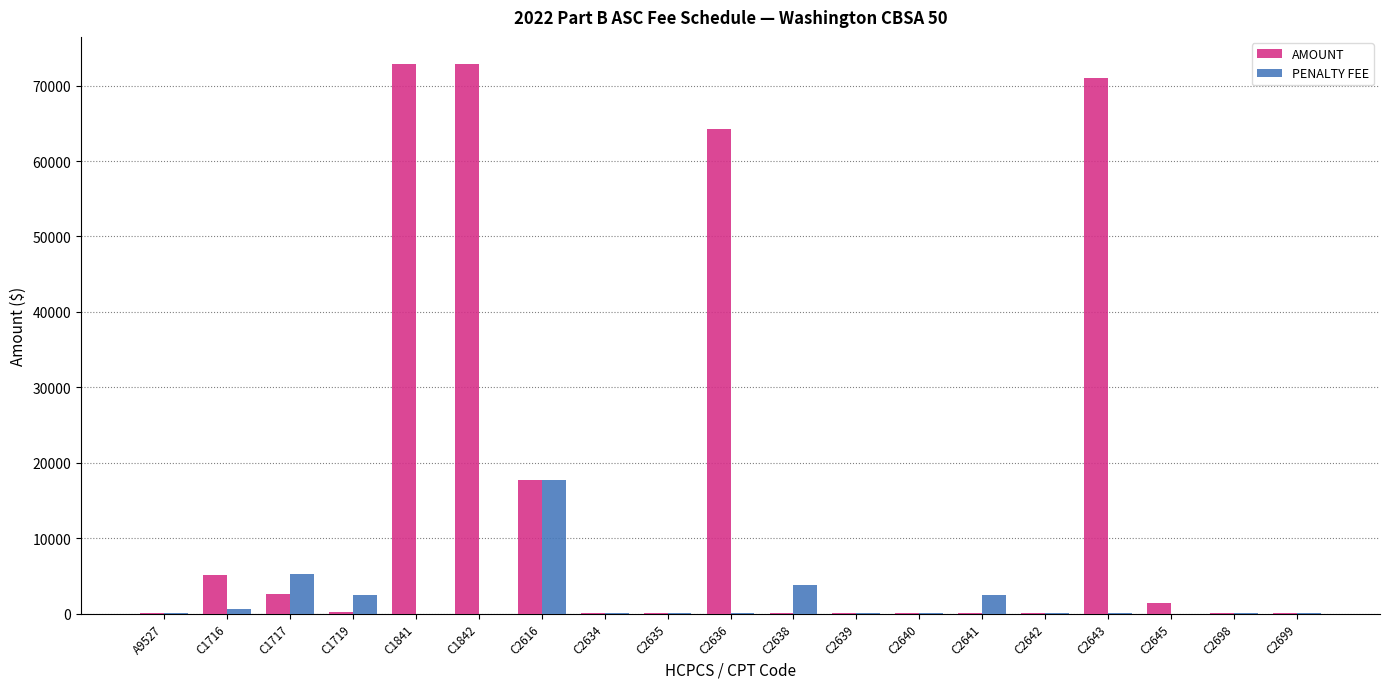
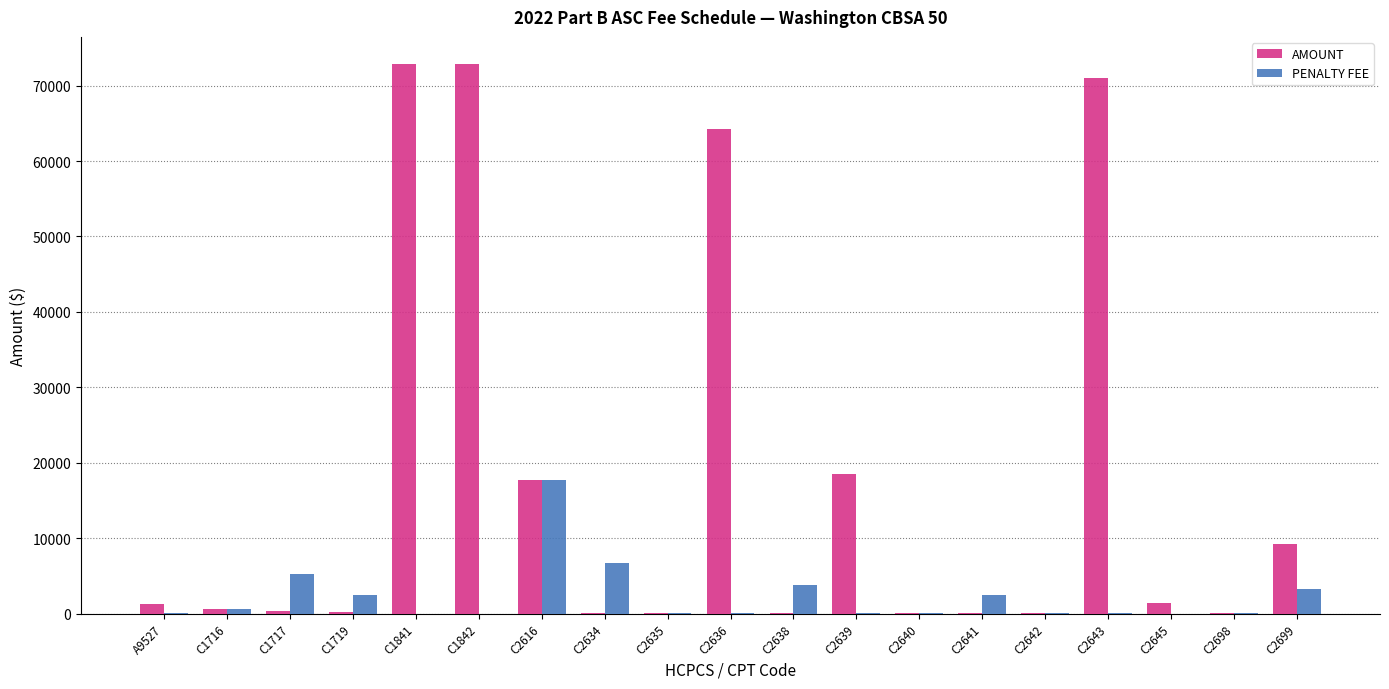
AMOUNT, A9527: 0 -> 1000
AMOUNT, C1716: 5000 -> 1000
AMOUNT, C1717: 3000 -> 0
PENALTY FEE, C2634: 0 -> 7000
AMOUNT, C2639: 0 -> 19000
AMOUNT, C2699: 0 -> 9000
PENALTY FEE, C2699: 0 -> 3000
